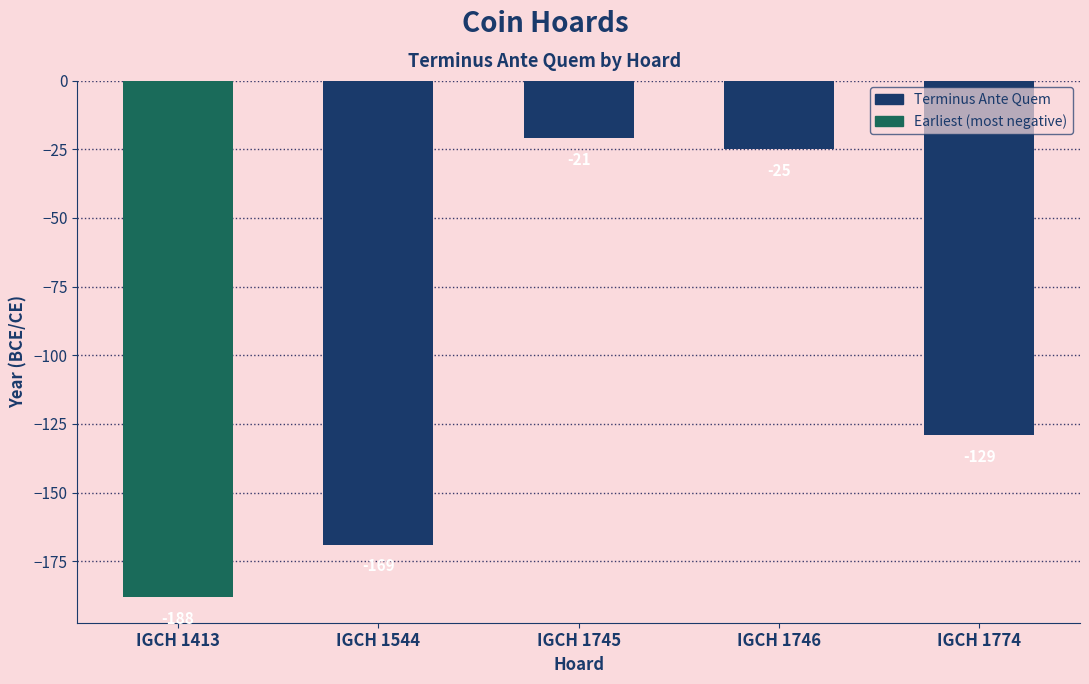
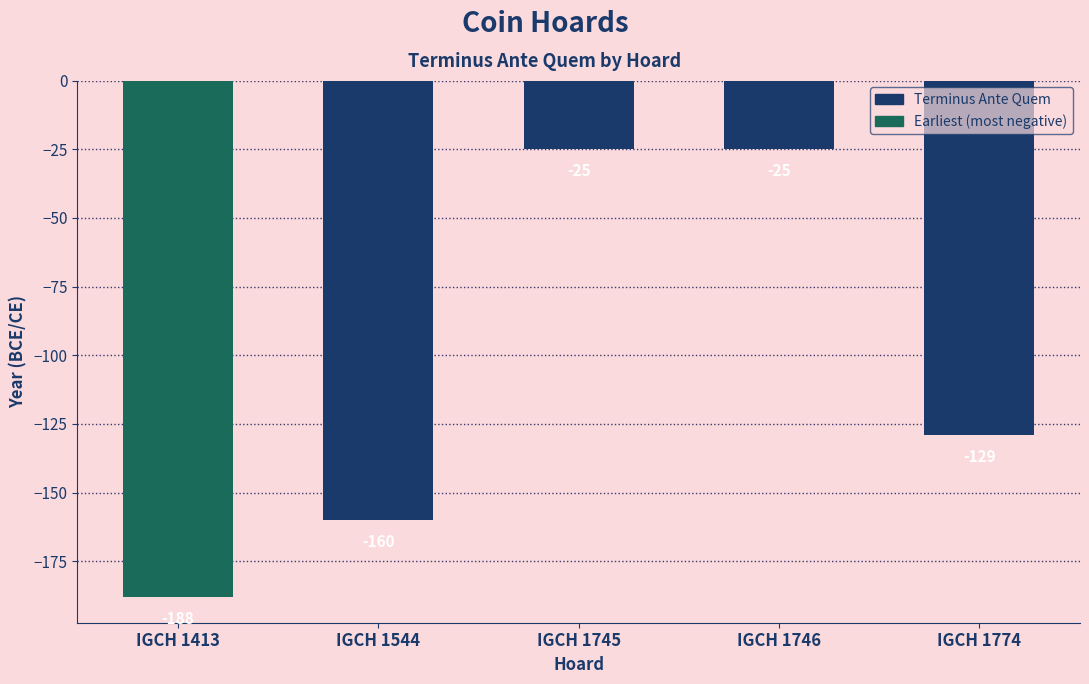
IGCH 1544: -169 -> -160
IGCH 1745: -21 -> -25
